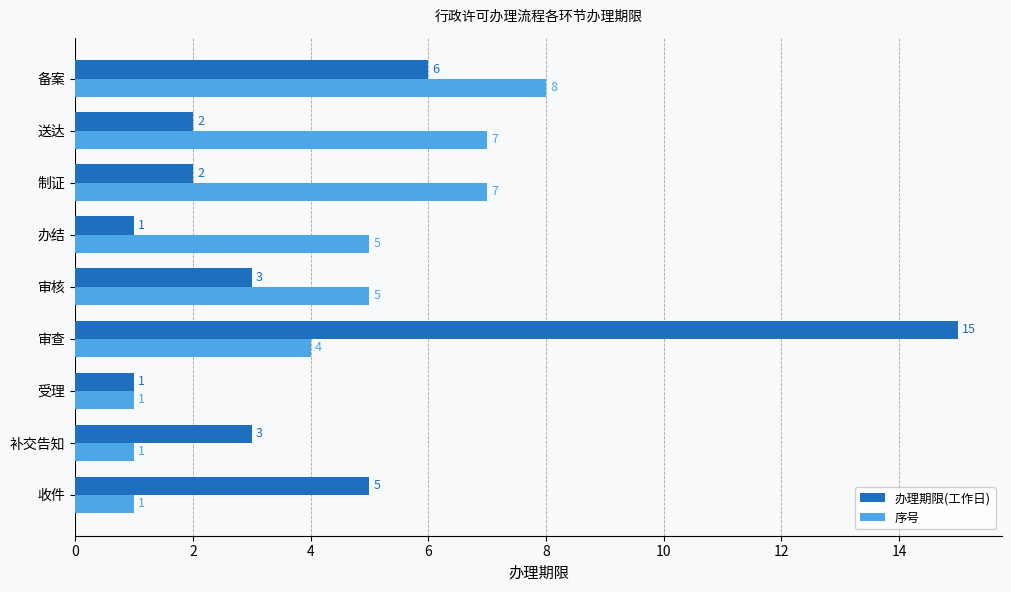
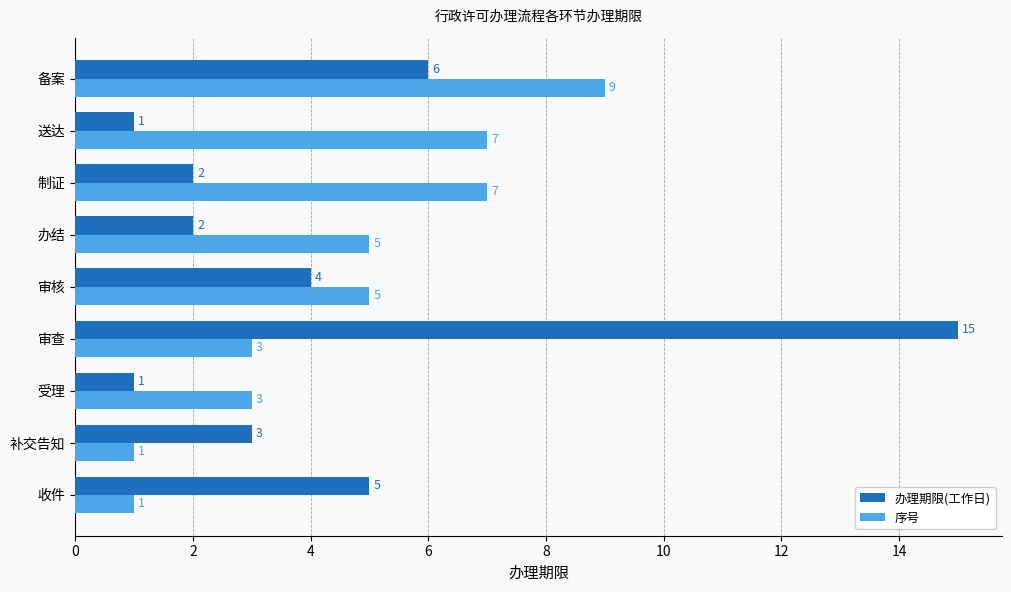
序号, 备案: 8 -> 9
办理期限(工作日), 送达: 2 -> 1
办理期限(工作日), 办结: 1 -> 2
办理期限(工作日), 审核: 3 -> 4
序号, 审查: 4 -> 3
序号, 受理: 1 -> 3
